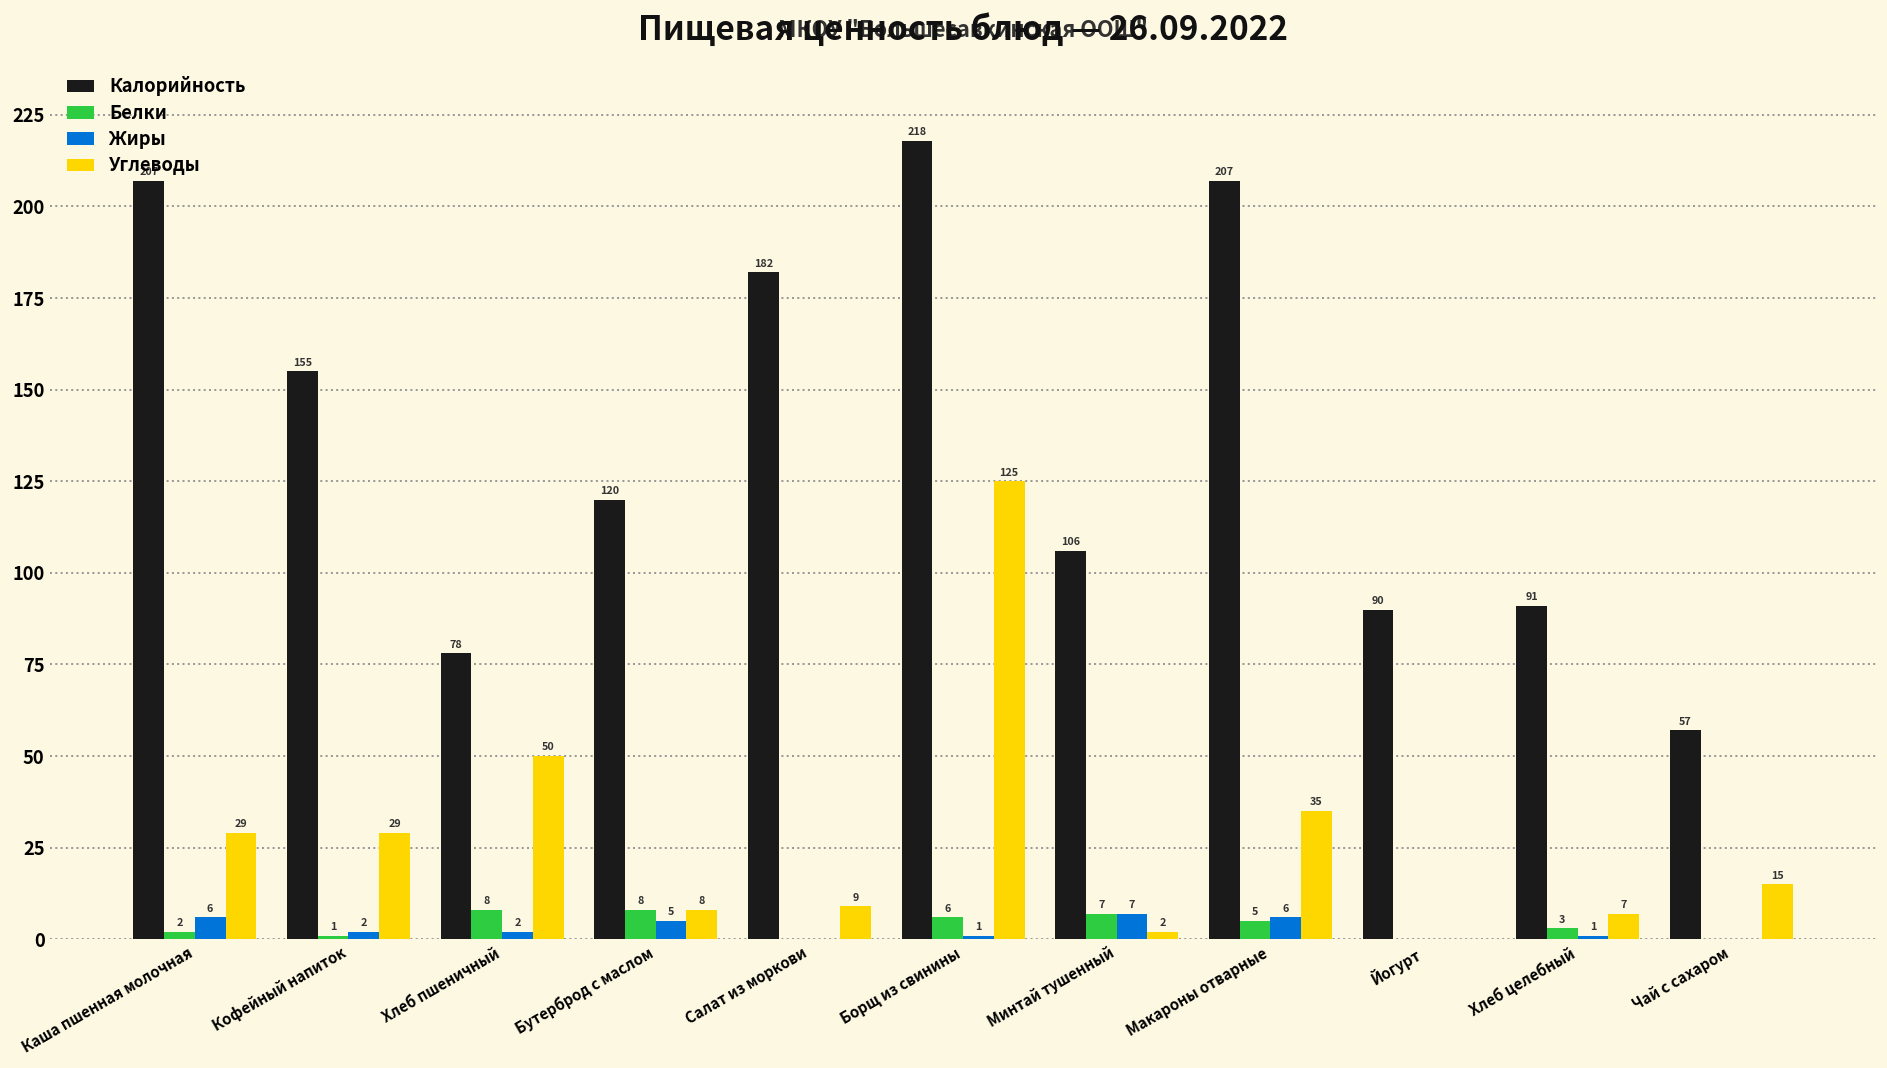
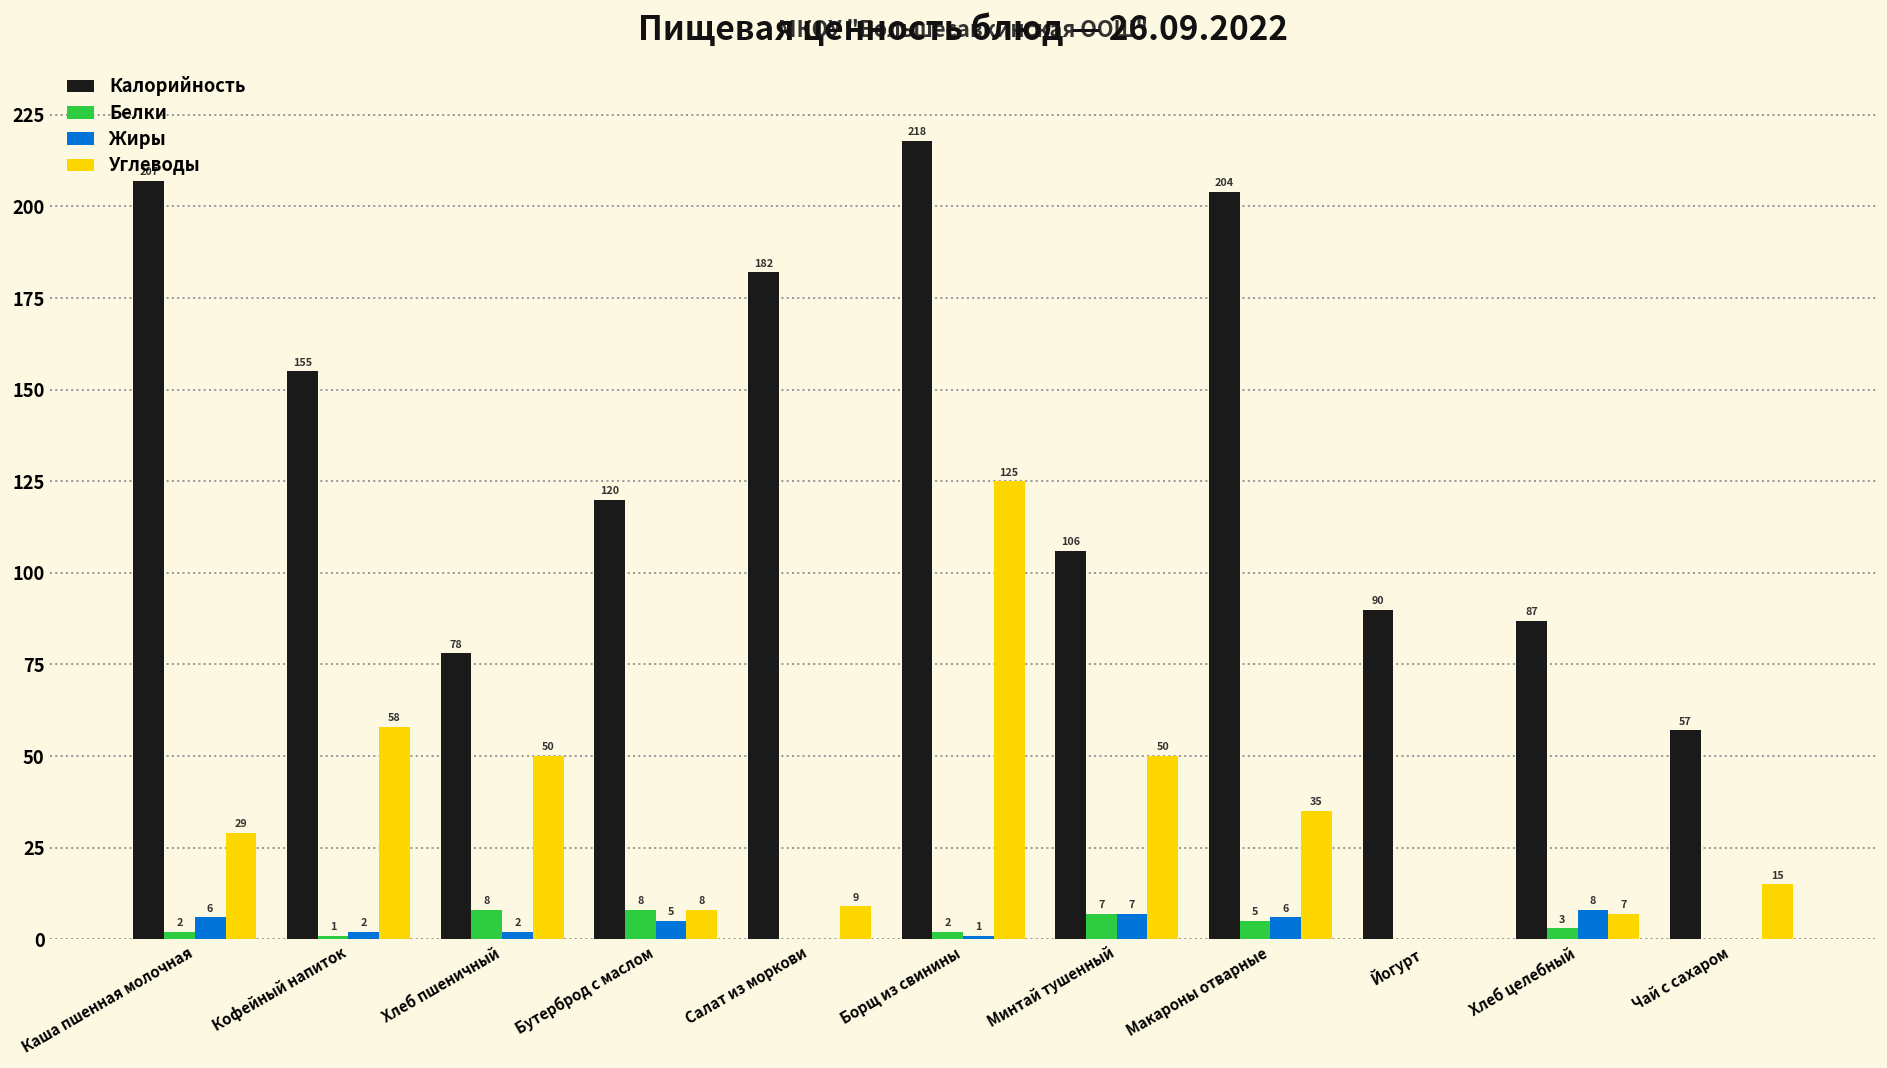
Углеводы, Кофейный напиток: 29 -> 58
Белки, Борщ из свинины: 6 -> 2
Углеводы, Минтай тушенный: 2 -> 50
Калорийность, Макароны отварные: 207 -> 204
Калорийность, Хлеб целебный: 91 -> 87
Жиры, Хлеб целебный: 1 -> 8
